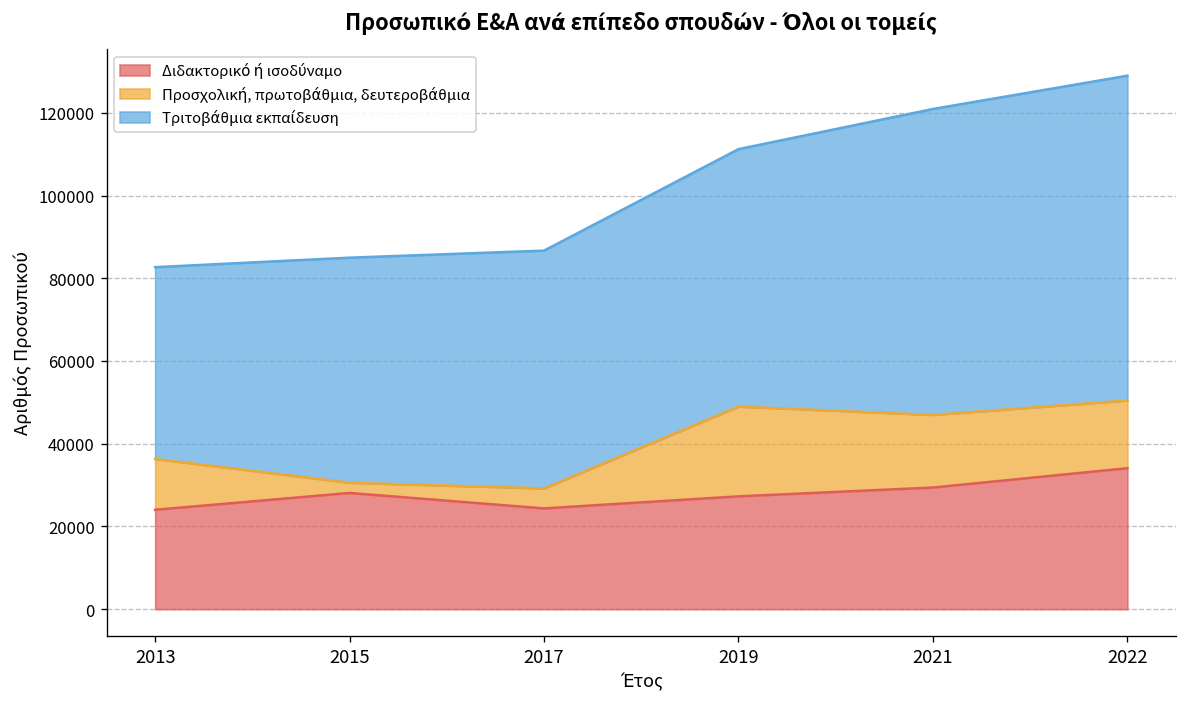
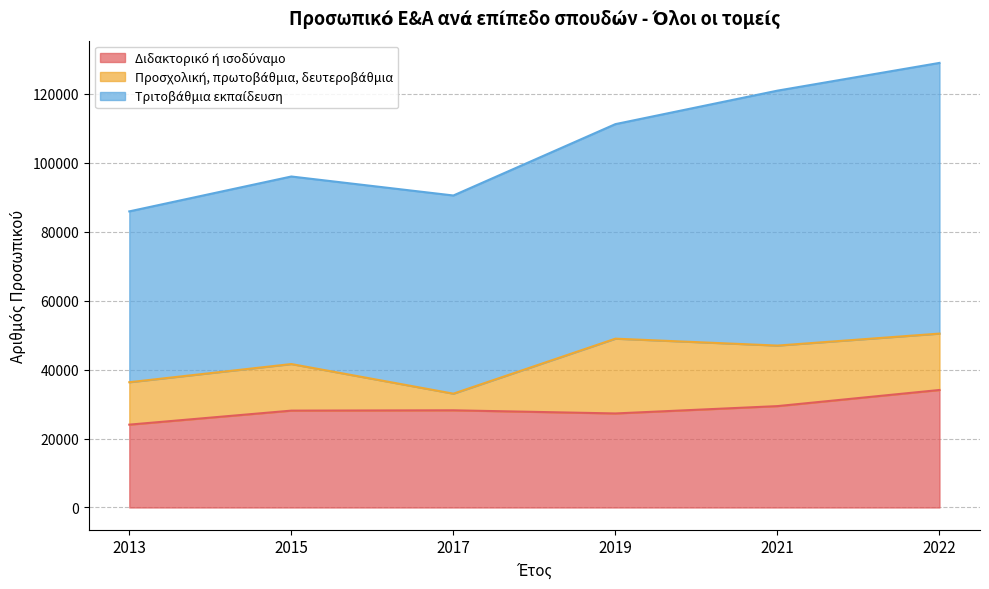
Τριτοβάθμια εκπαίδευση, 2013: 46000 -> 50000
Προσχολική, πρωτοβάθμια, δευτεροβάθμια, 2015: 2000 -> 14000
Διδακτορικό ή ισοδύναμο, 2017: 24000 -> 28000
